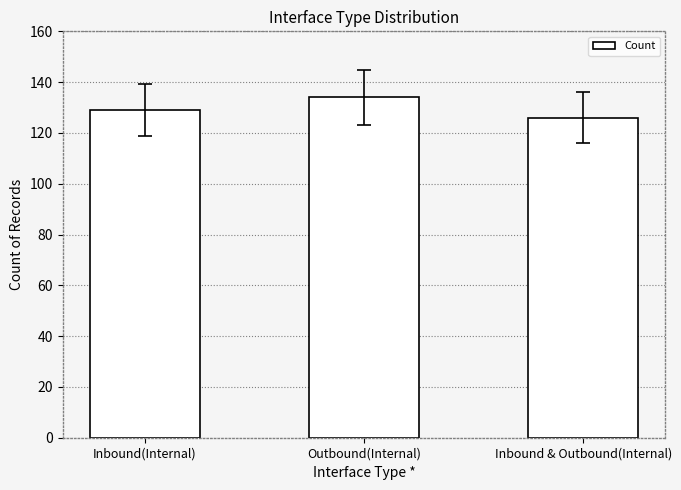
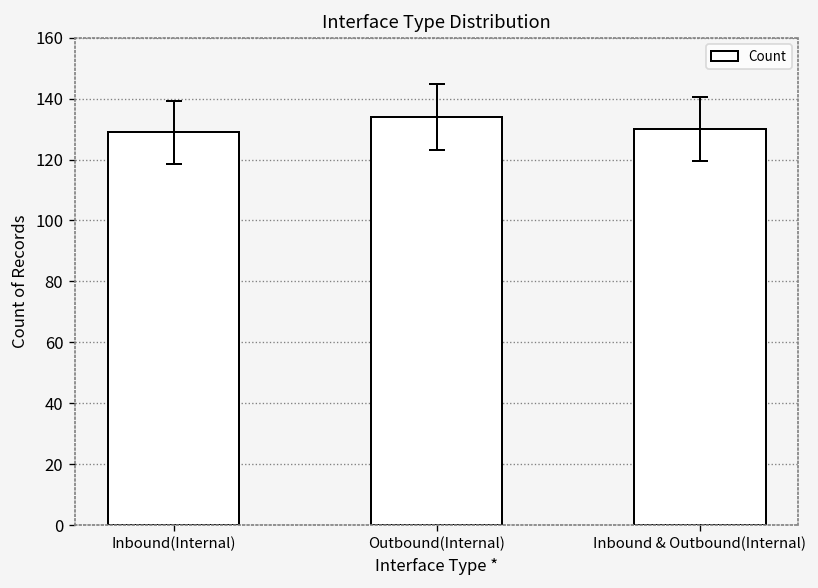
Count, Inbound & Outbound(Internal): 126 -> 130
